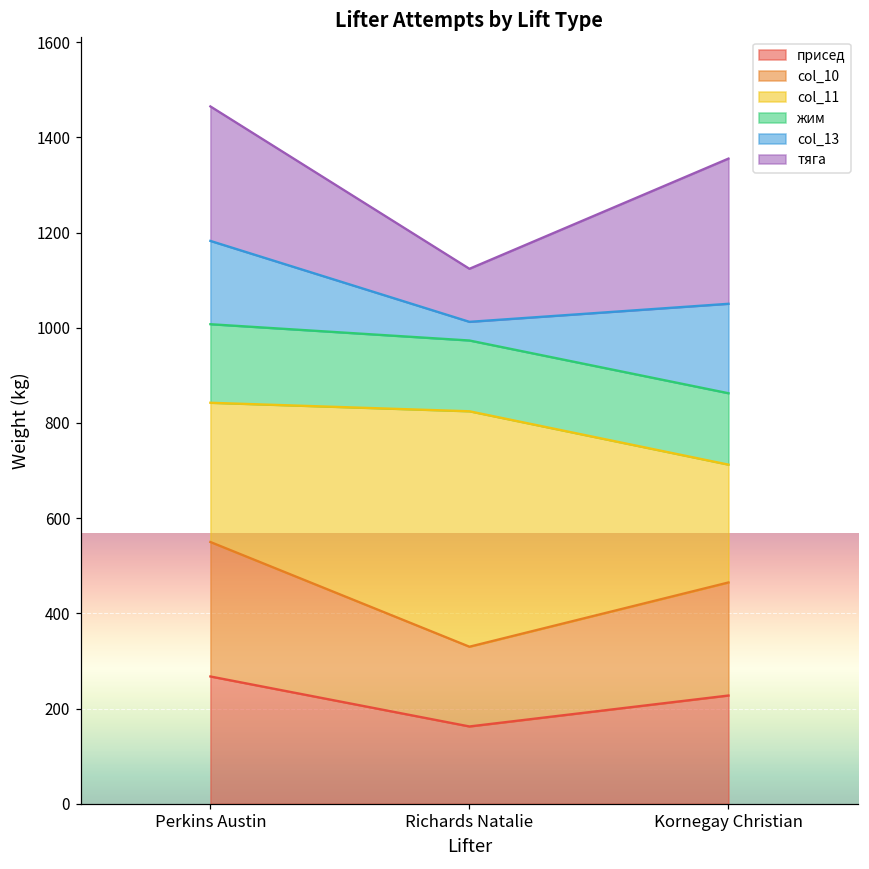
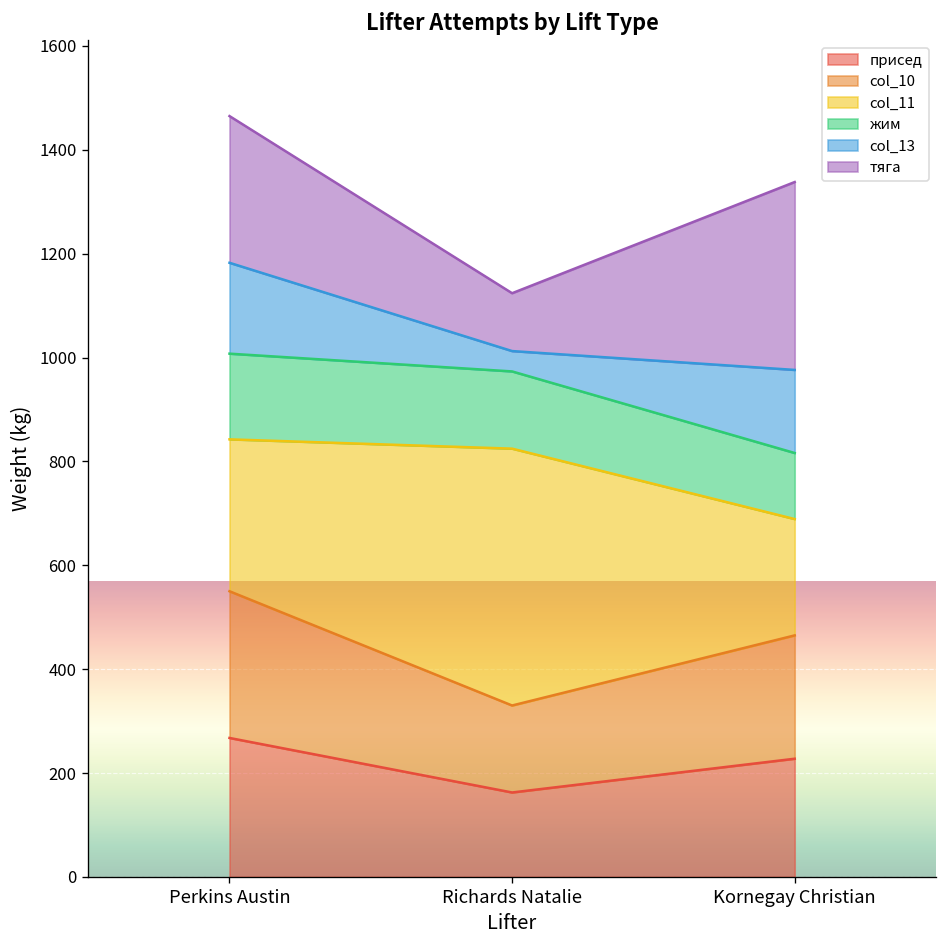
col_11, Kornegay Christian: 250 -> 220
жим, Kornegay Christian: 150 -> 130
col_13, Kornegay Christian: 190 -> 160
тяга, Kornegay Christian: 310 -> 360
